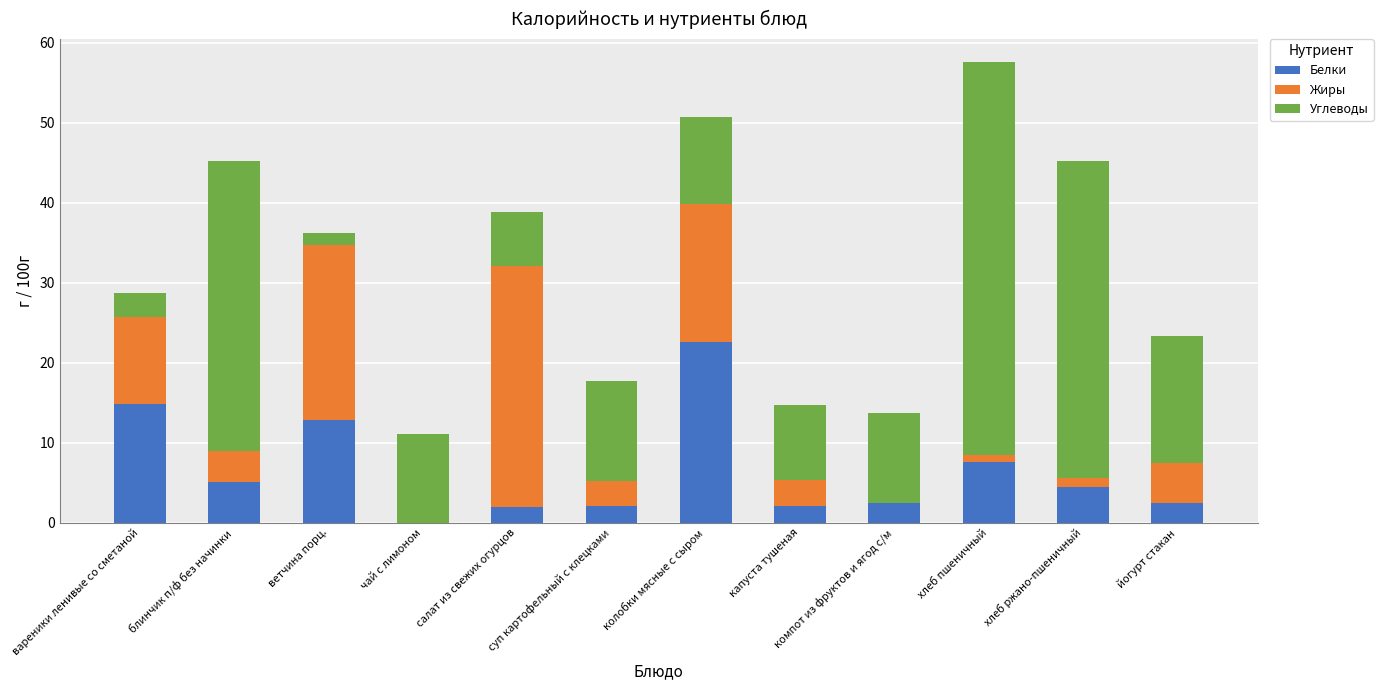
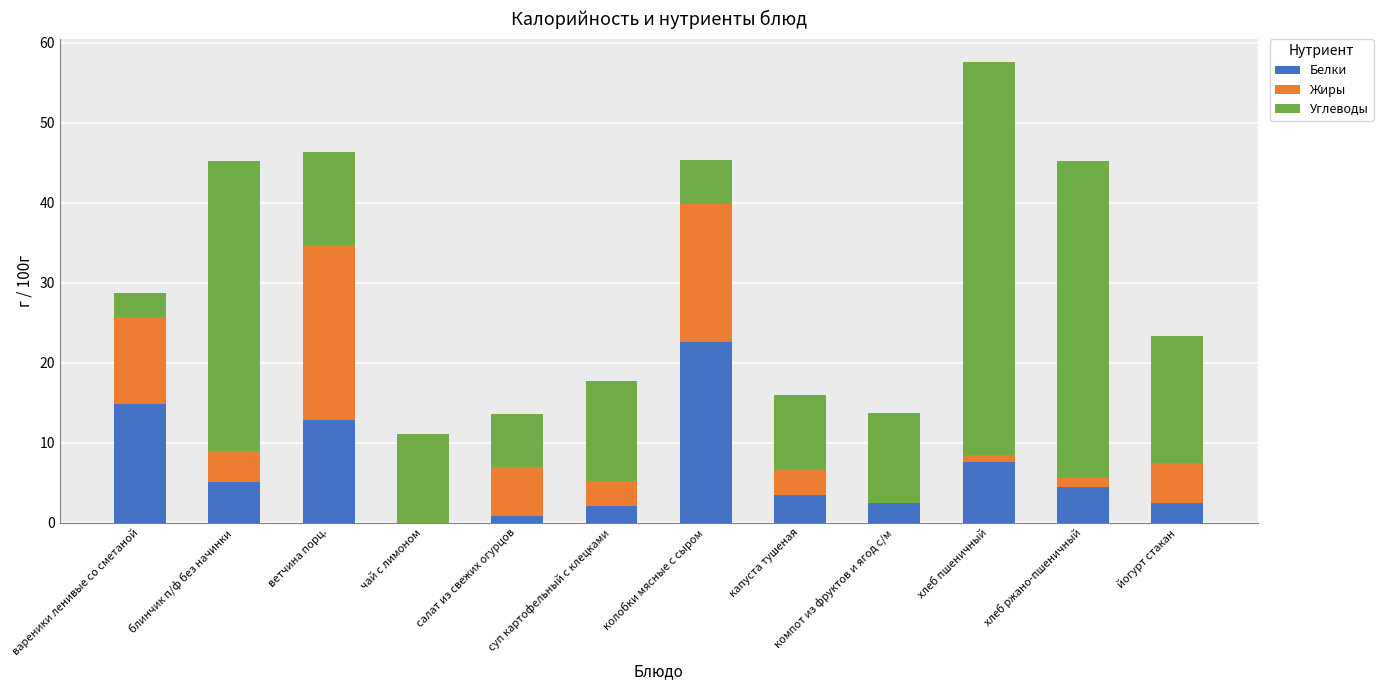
Углеводы, ветчина порц.: 2 -> 12
Белки, салат из свежих огурцов: 2 -> 1
Жиры, салат из свежих огурцов: 30 -> 6
Углеводы, колобки мясные с сыром: 11 -> 6
Белки, капуста тушеная: 2 -> 3
